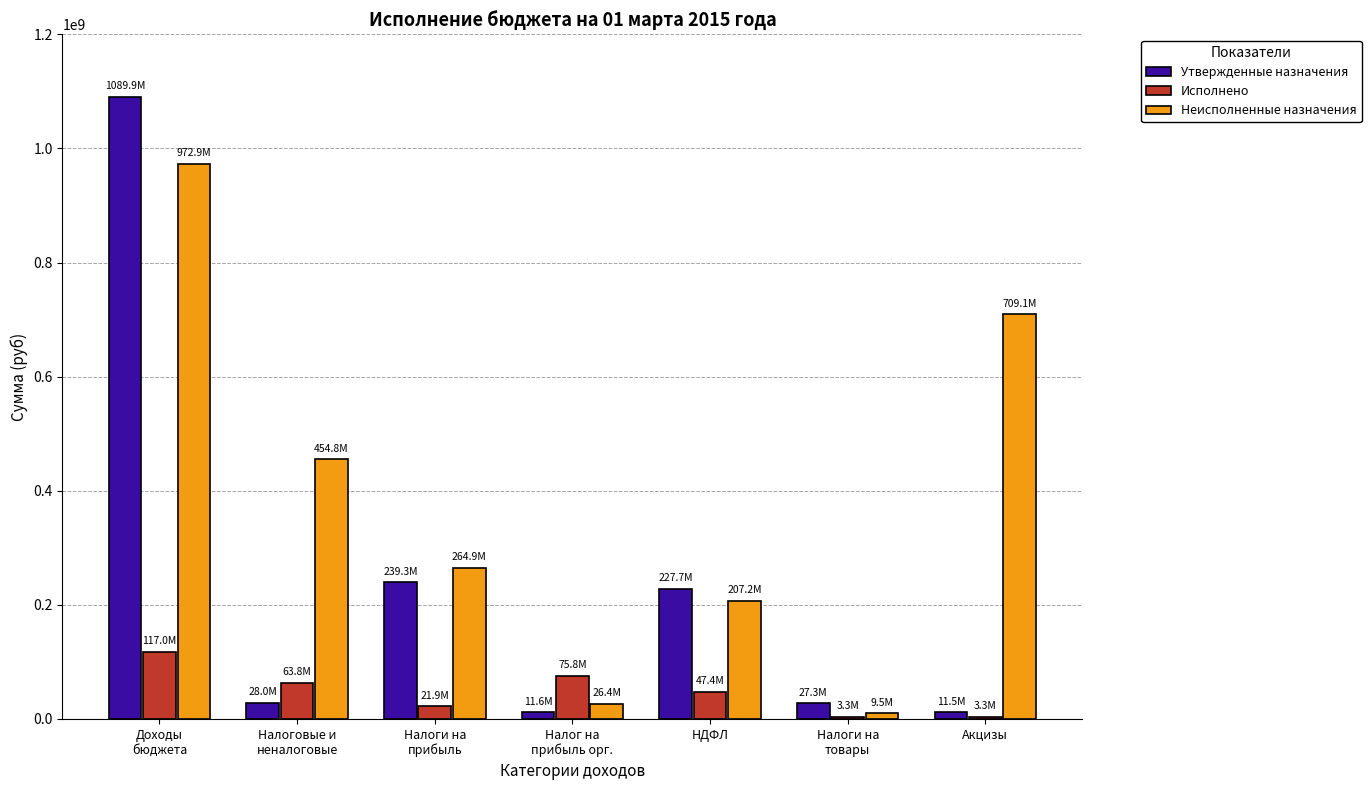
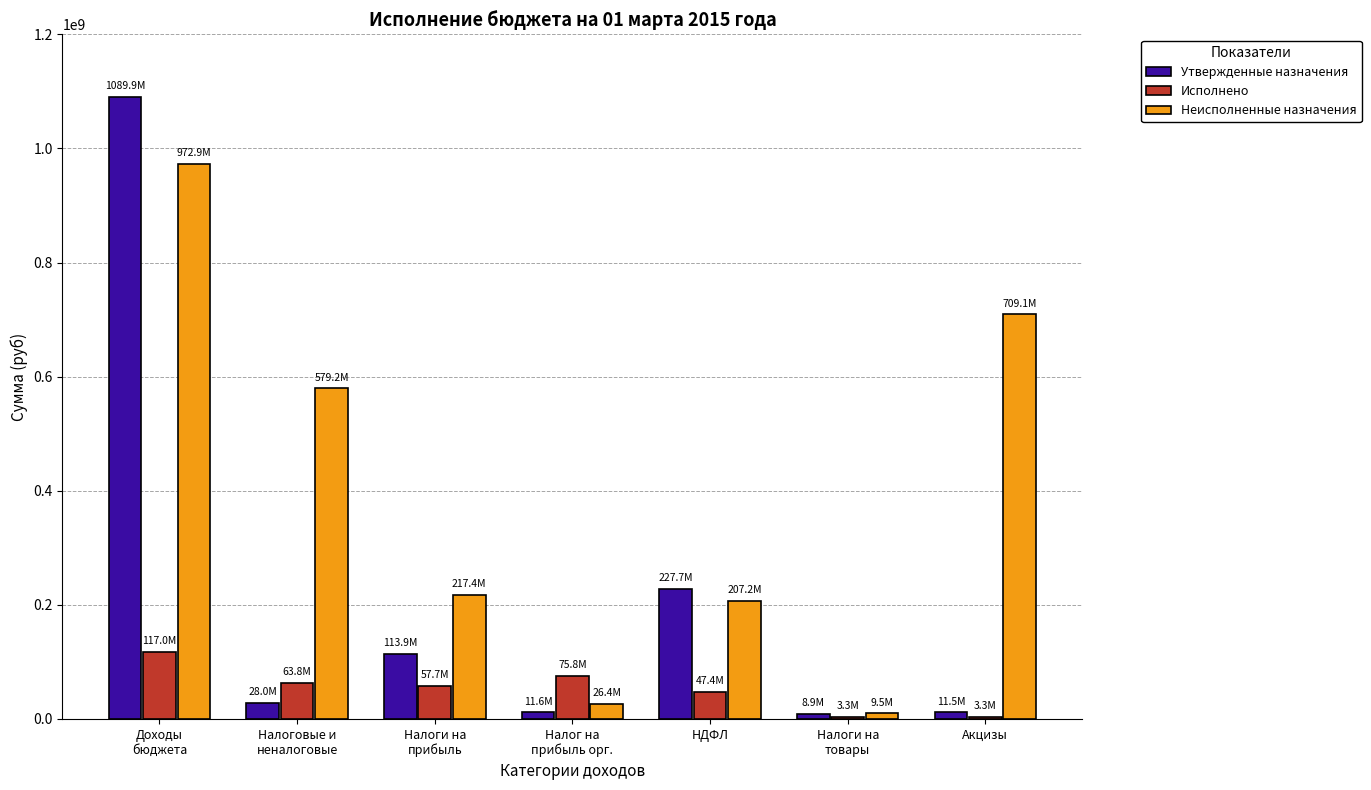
Неисполненные назначения, Налоговые и неналоговые: 454.8M -> 579.2M
Утвержденные назначения, Налоги на прибыль: 239.3M -> 113.9M
Исполнено, Налоги на прибыль: 21.9M -> 57.7M
Неисполненные назначения, Налоги на прибыль: 264.9M -> 217.4M
Утвержденные назначения, Налоги на товары: 27.3M -> 8.9M
